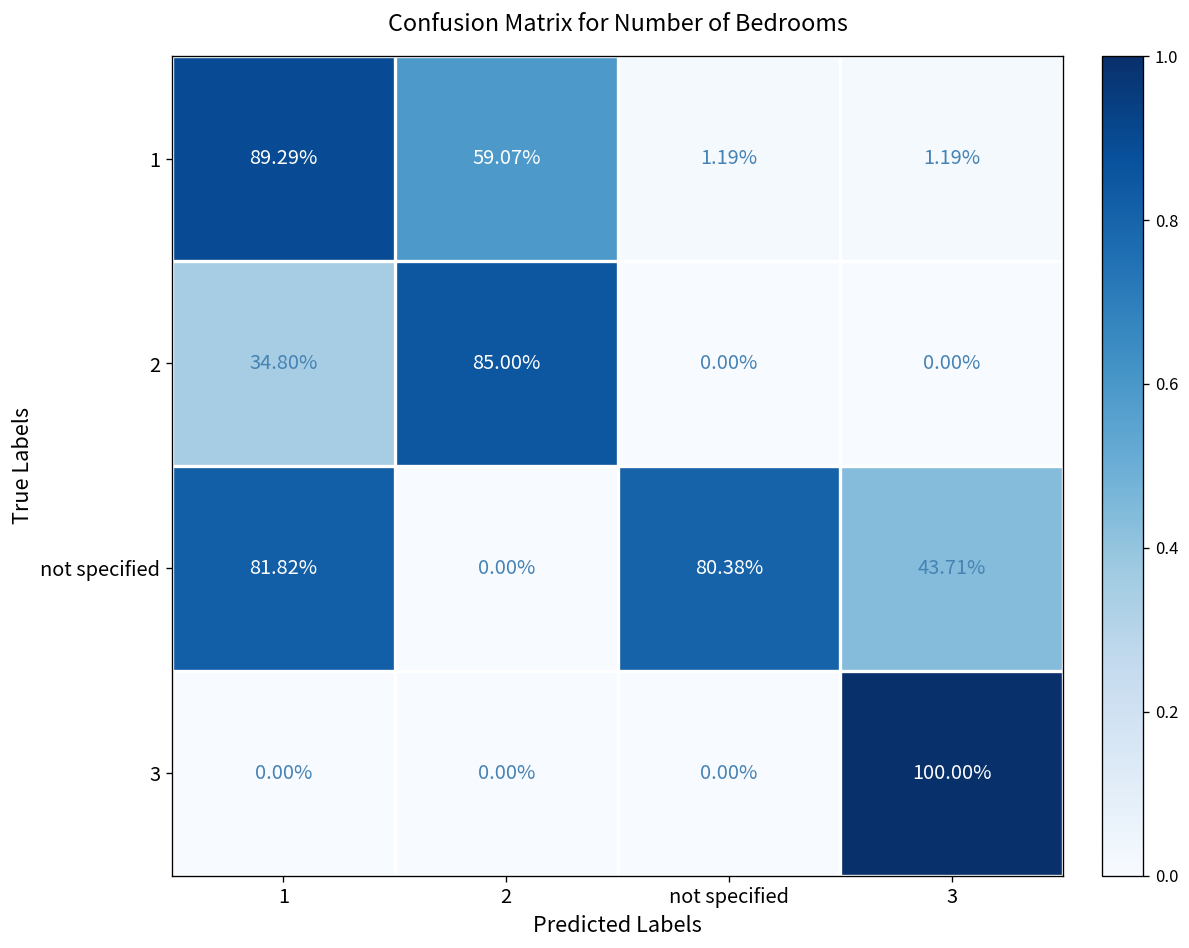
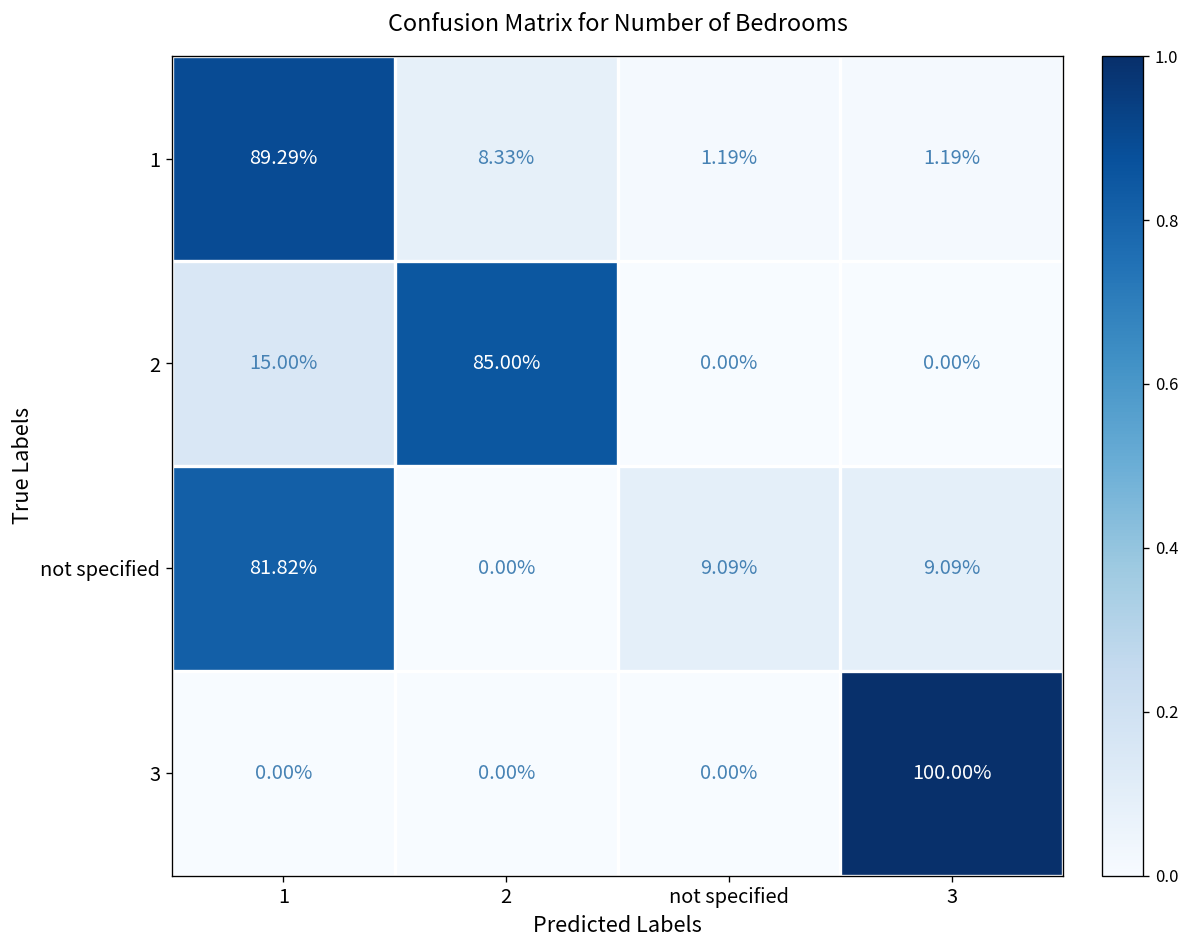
1, 2: 59.07% -> 8.33%
2, 1: 34.80% -> 15.00%
not specified, not specified: 80.38% -> 9.09%
not specified, 3: 43.71% -> 9.09%
